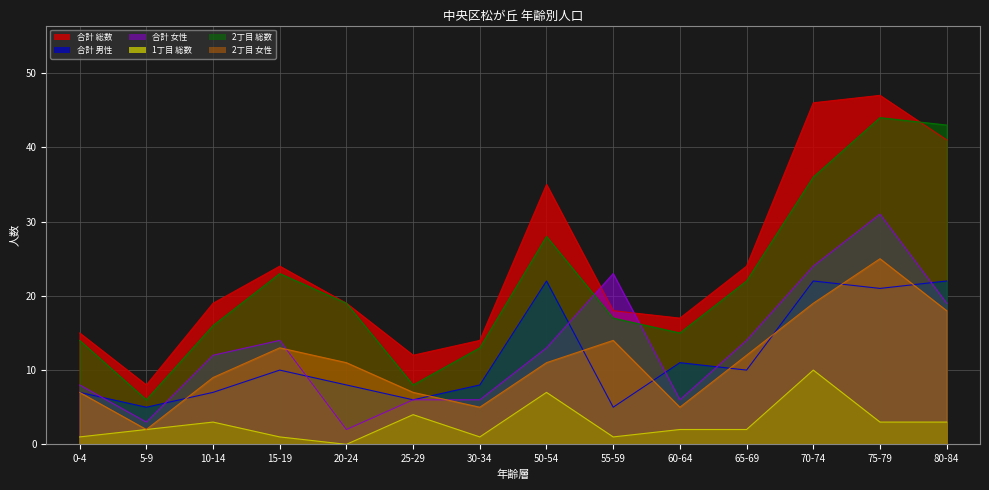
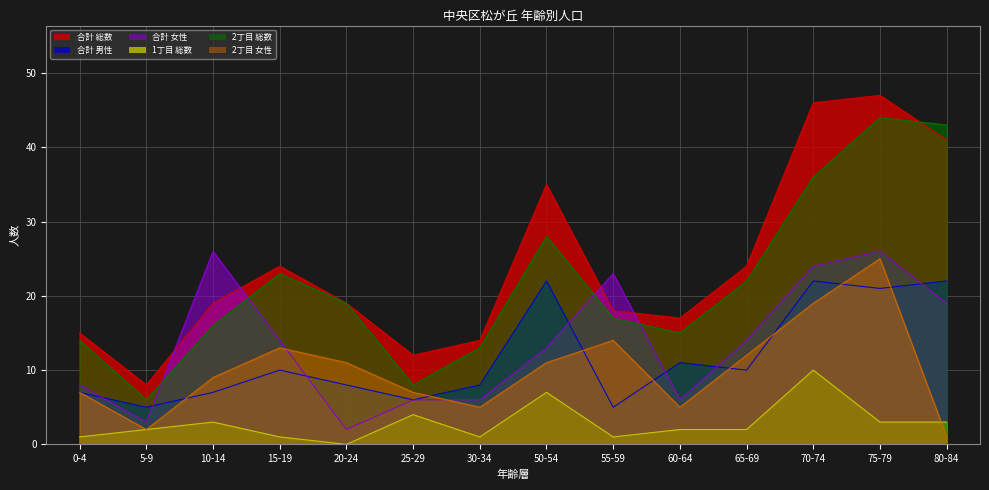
合計 女性, 10-14: 12 -> 26
合計 女性, 75-79: 31 -> 26
2丁目 女性, 80-84: 18 -> 1
